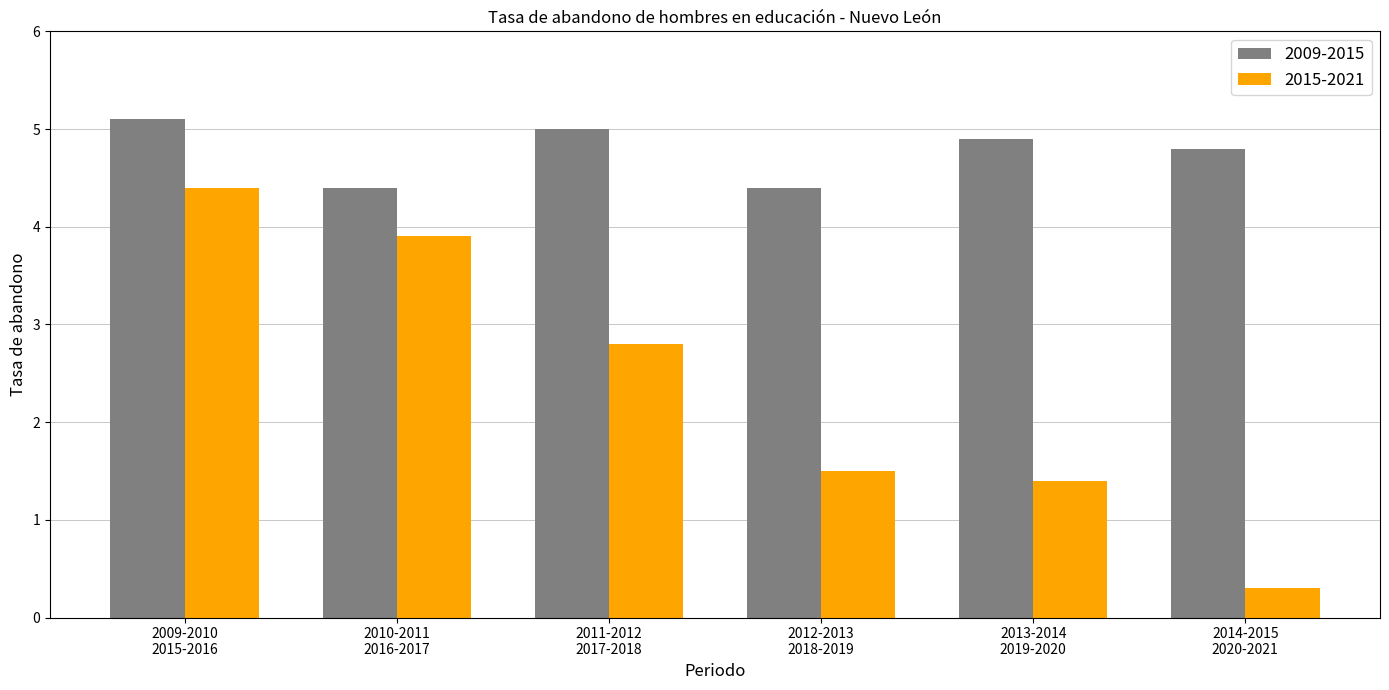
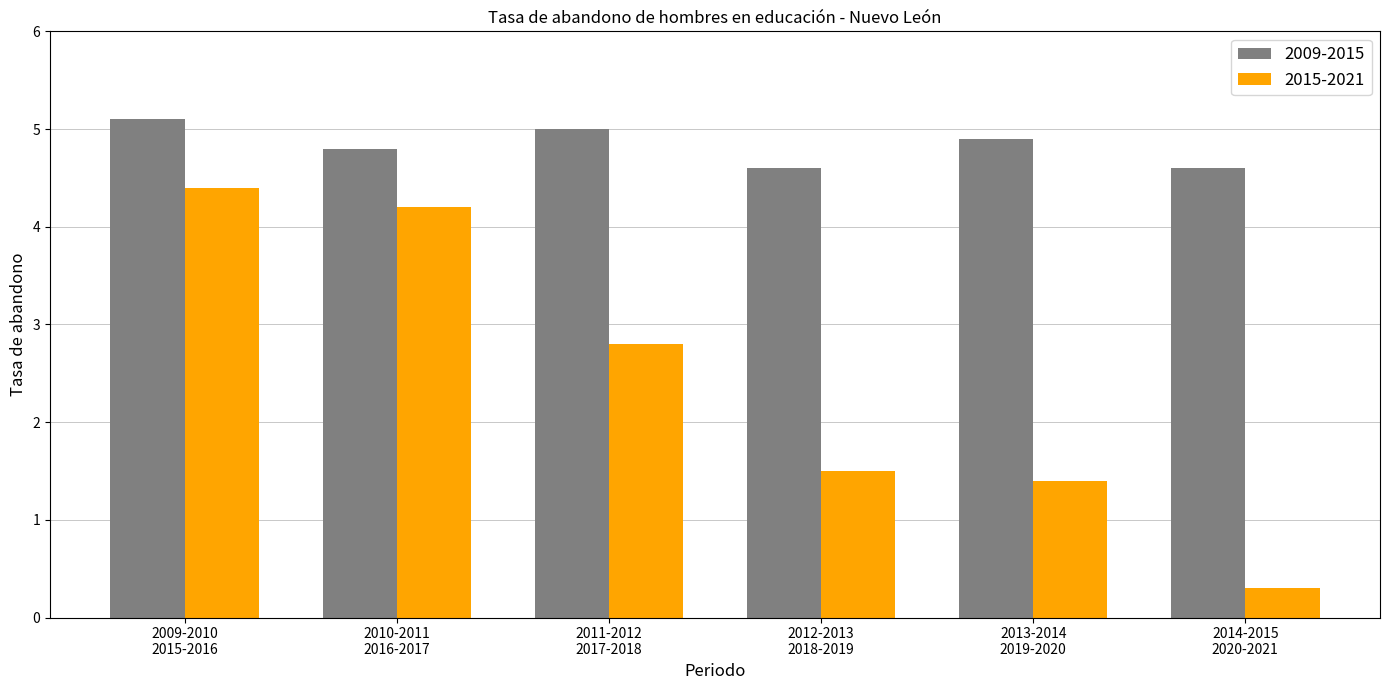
2009-2015, 2010-2011 2016-2017: 4.4 -> 4.8
2015-2021, 2010-2011 2016-2017: 3.9 -> 4.2
2009-2015, 2012-2013 2018-2019: 4.4 -> 4.6
2009-2015, 2014-2015 2020-2021: 4.8 -> 4.6
